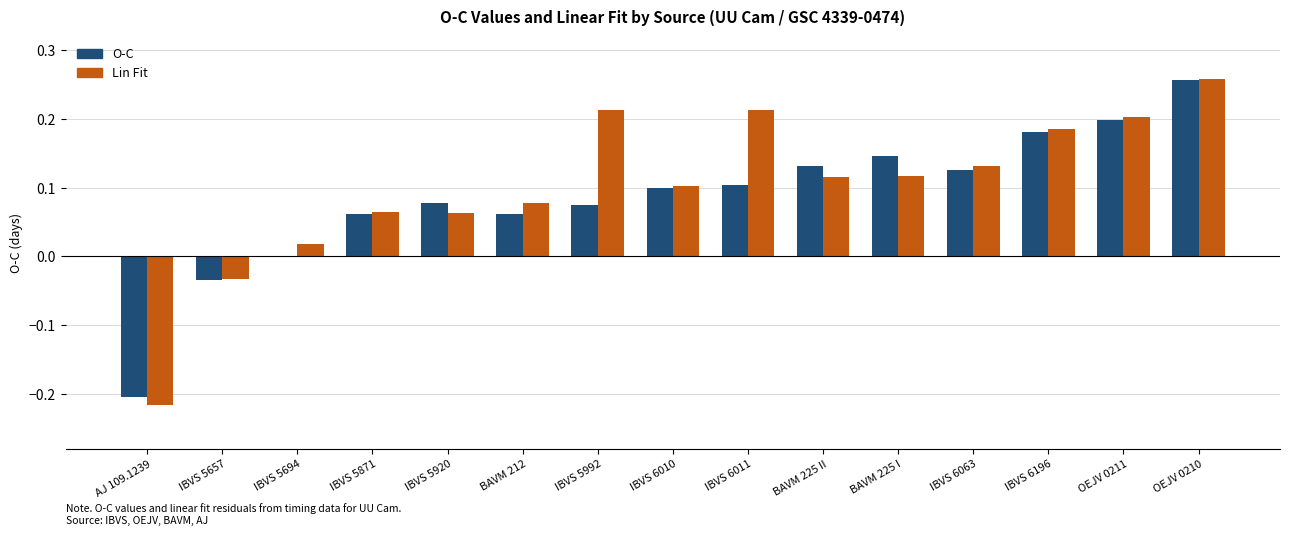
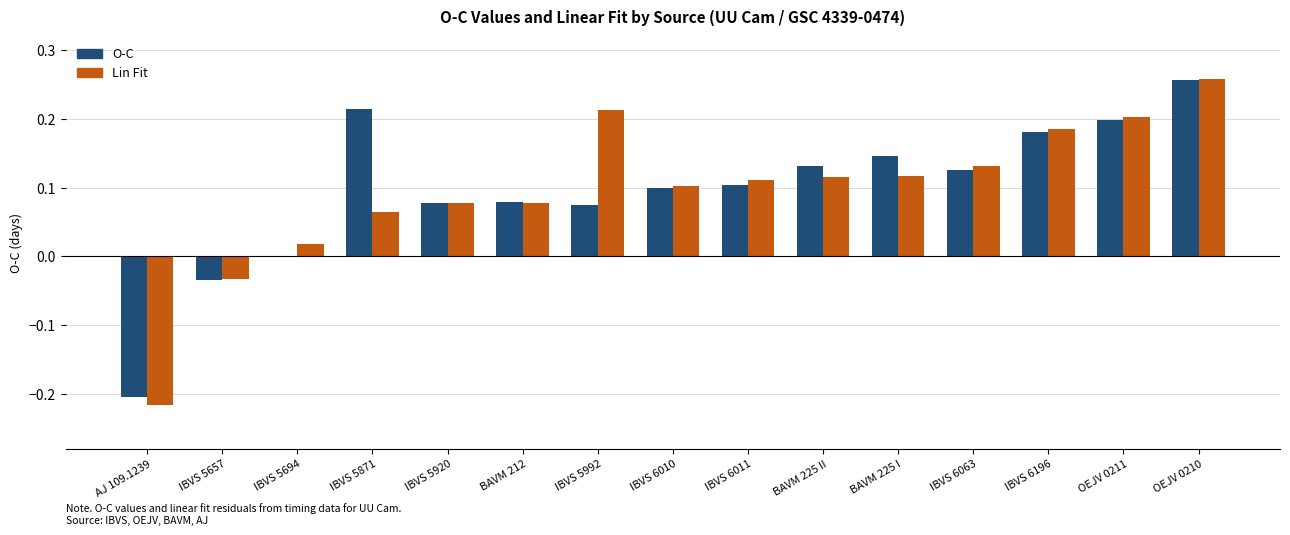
O-C, IBVS 5871: 0.06 -> 0.21
Lin Fit, IBVS 5920: 0.06 -> 0.08
O-C, BAVM 212: 0.06 -> 0.08
Lin Fit, IBVS 6011: 0.21 -> 0.11
